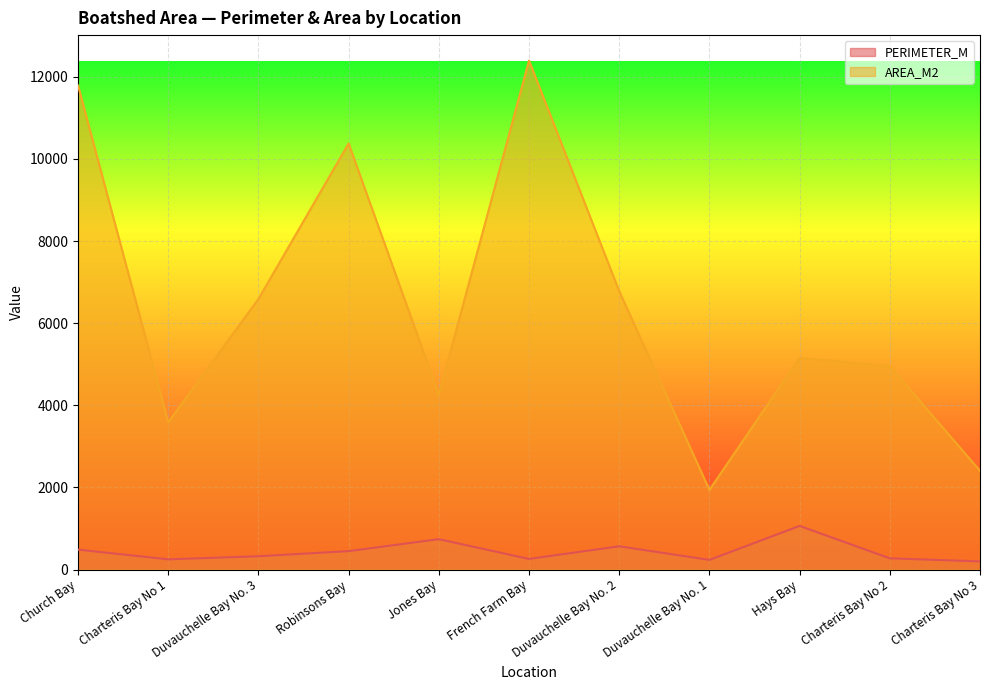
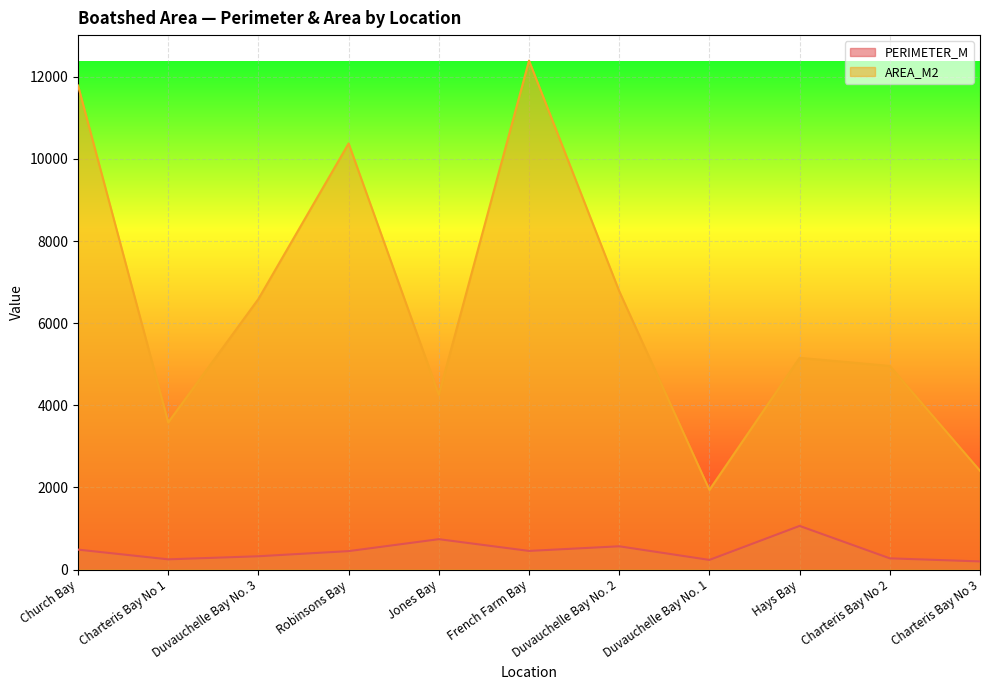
PERIMETER_M, French Farm Bay: 300 -> 500
